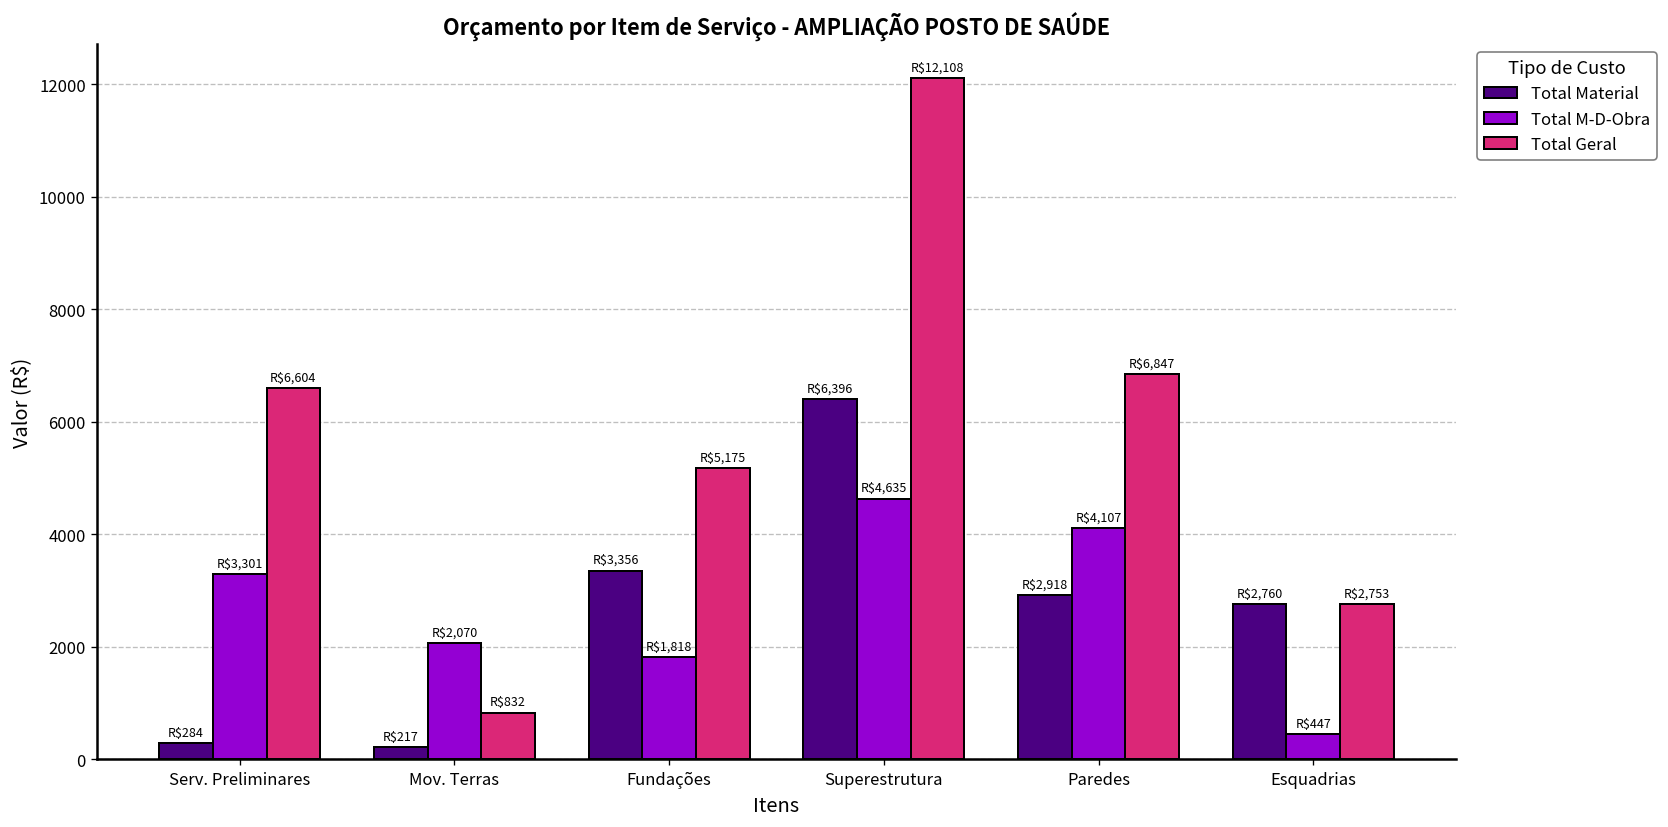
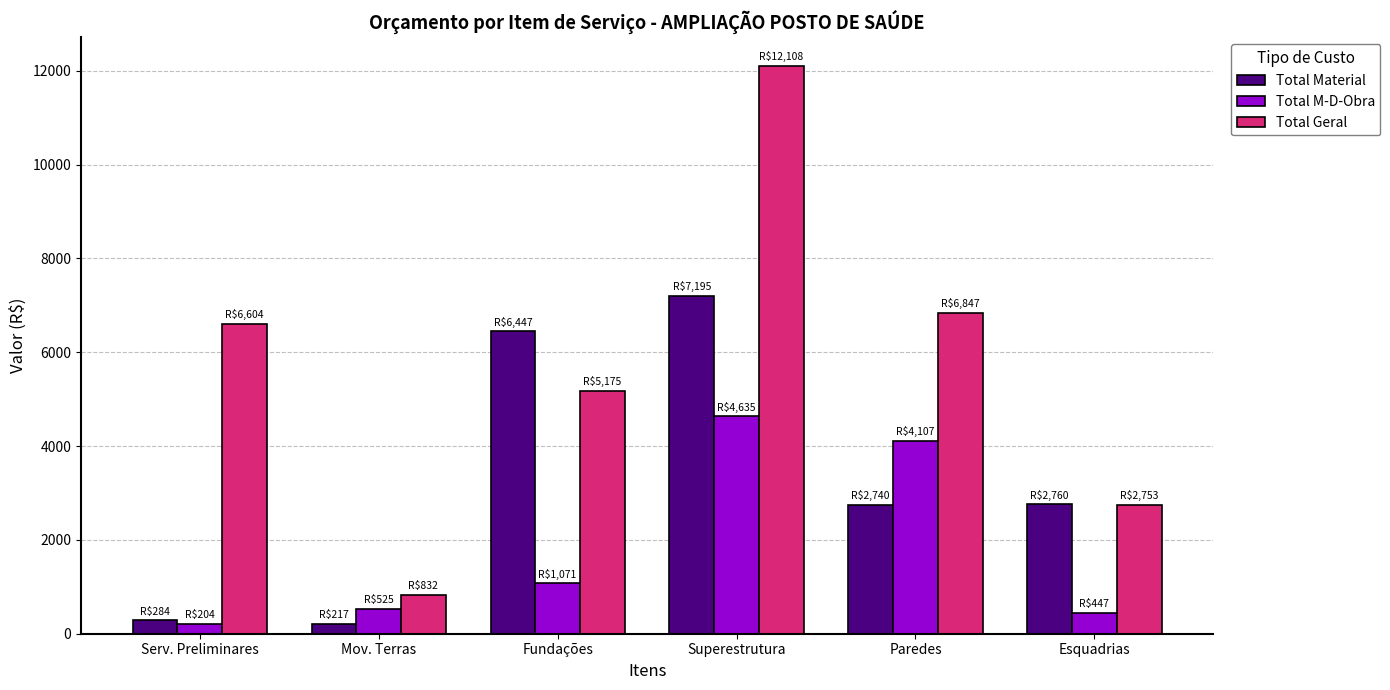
Total M-D-Obra, Serv. Preliminares: $3,301 -> $204
Total M-D-Obra, Mov. Terras: $2,070 -> $525
Total Material, Fundações: $3,356 -> $6,447
Total M-D-Obra, Fundações: $1,818 -> $1,071
Total Material, Superestrutura: $6,396 -> $7,195
Total Material, Paredes: $2,918 -> $2,740
